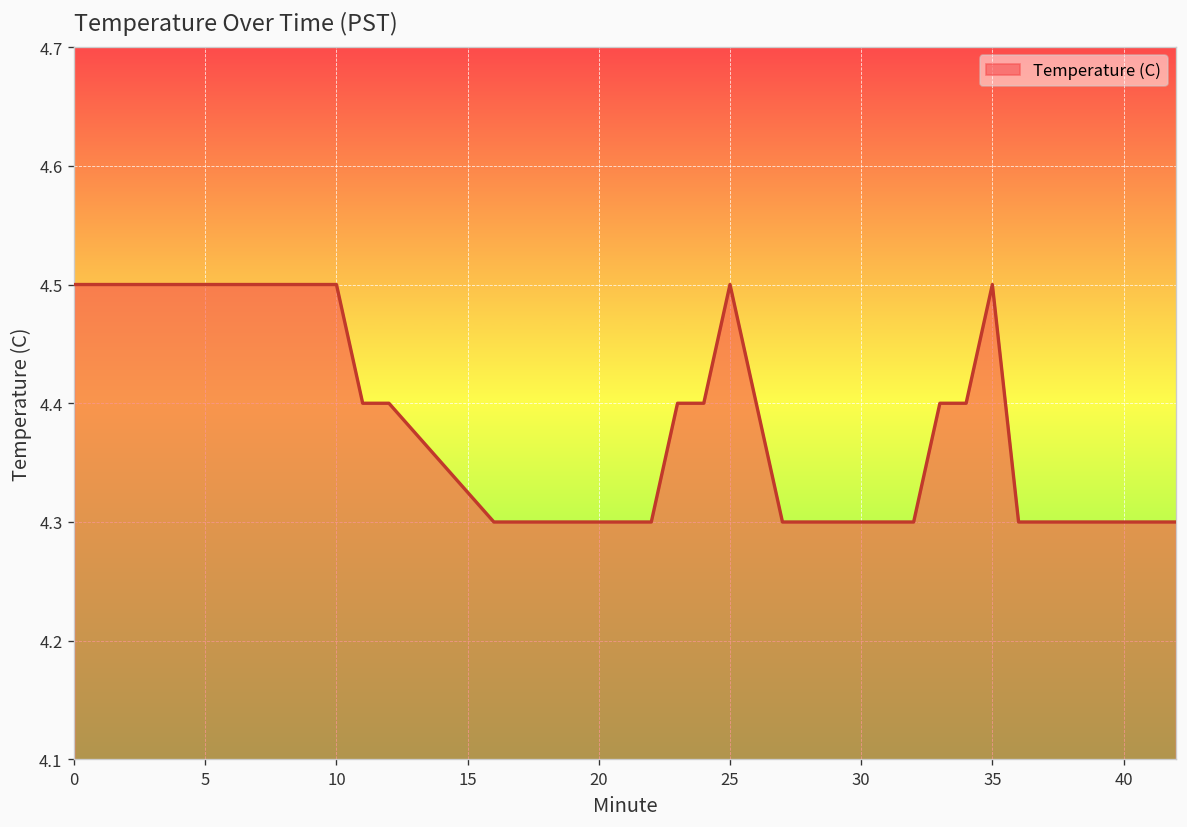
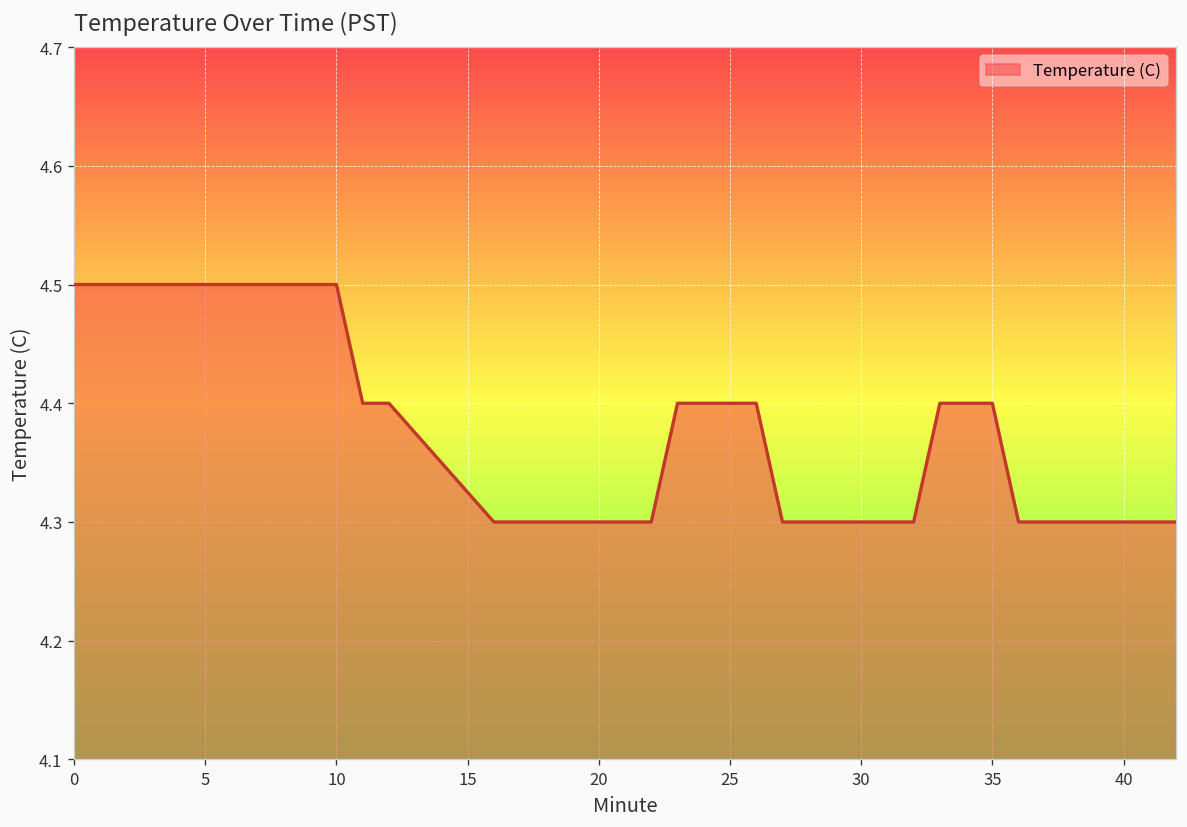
25: 4.5 -> 4.4
35: 4.5 -> 4.4
